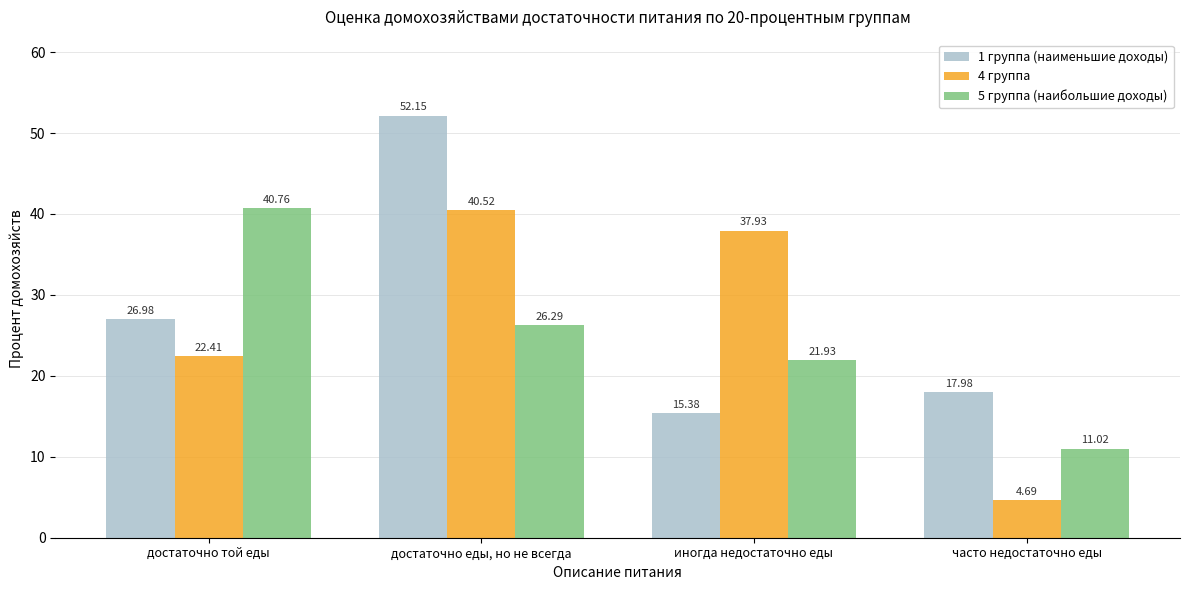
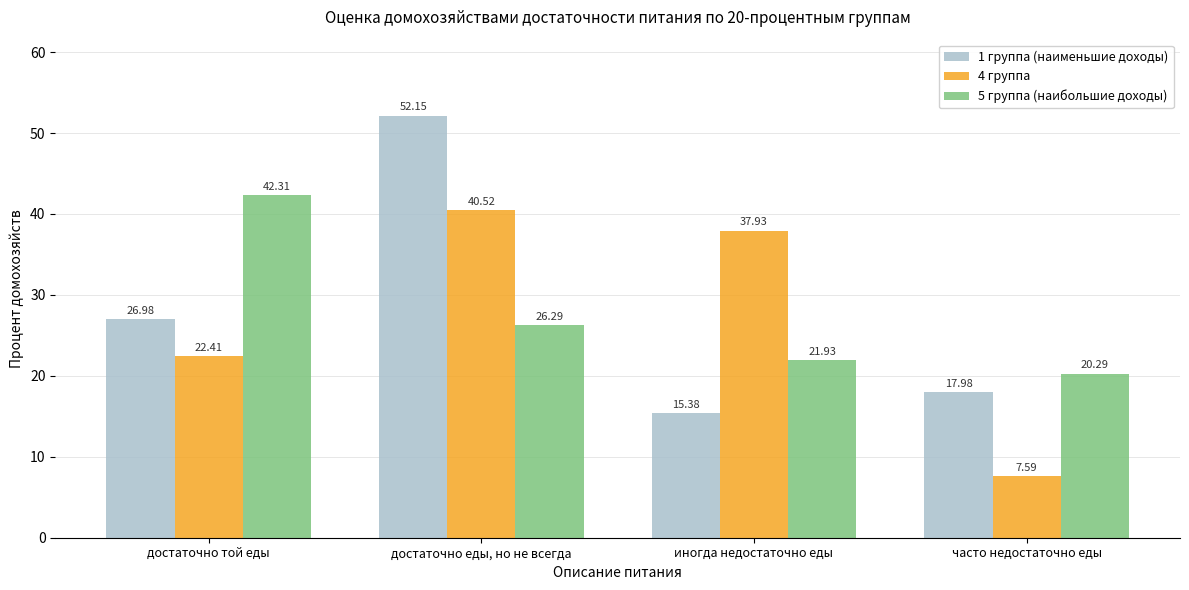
5 группа (наибольшие доходы), достаточно той еды: 40.76 -> 42.31
4 группа, часто недостаточно еды: 4.69 -> 7.59
5 группа (наибольшие доходы), часто недостаточно еды: 11.02 -> 20.29
